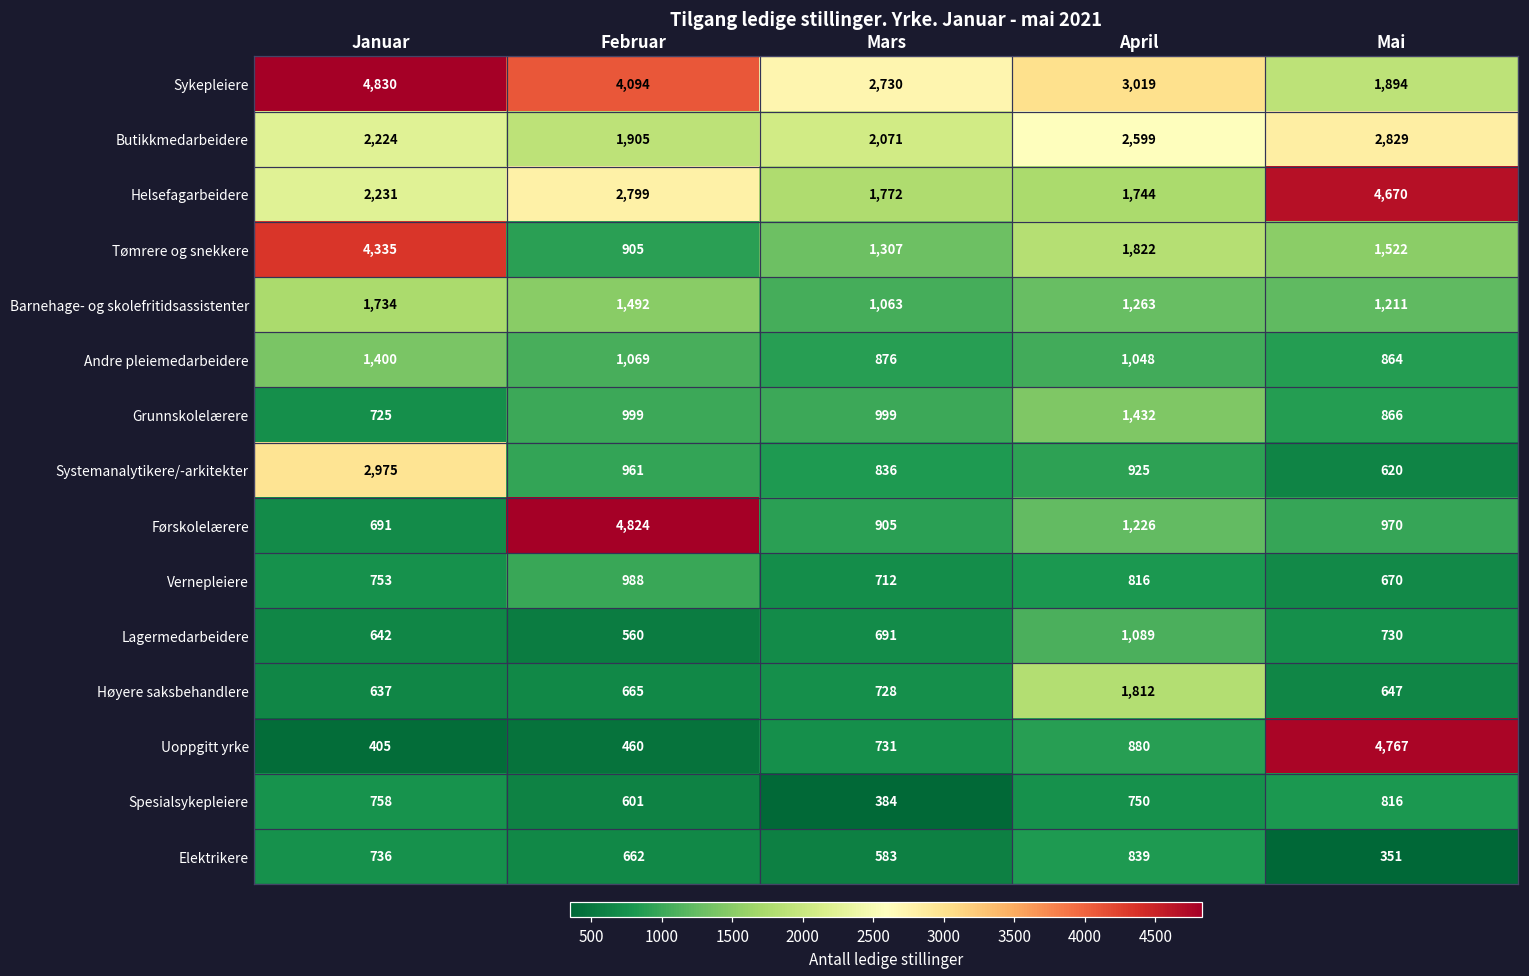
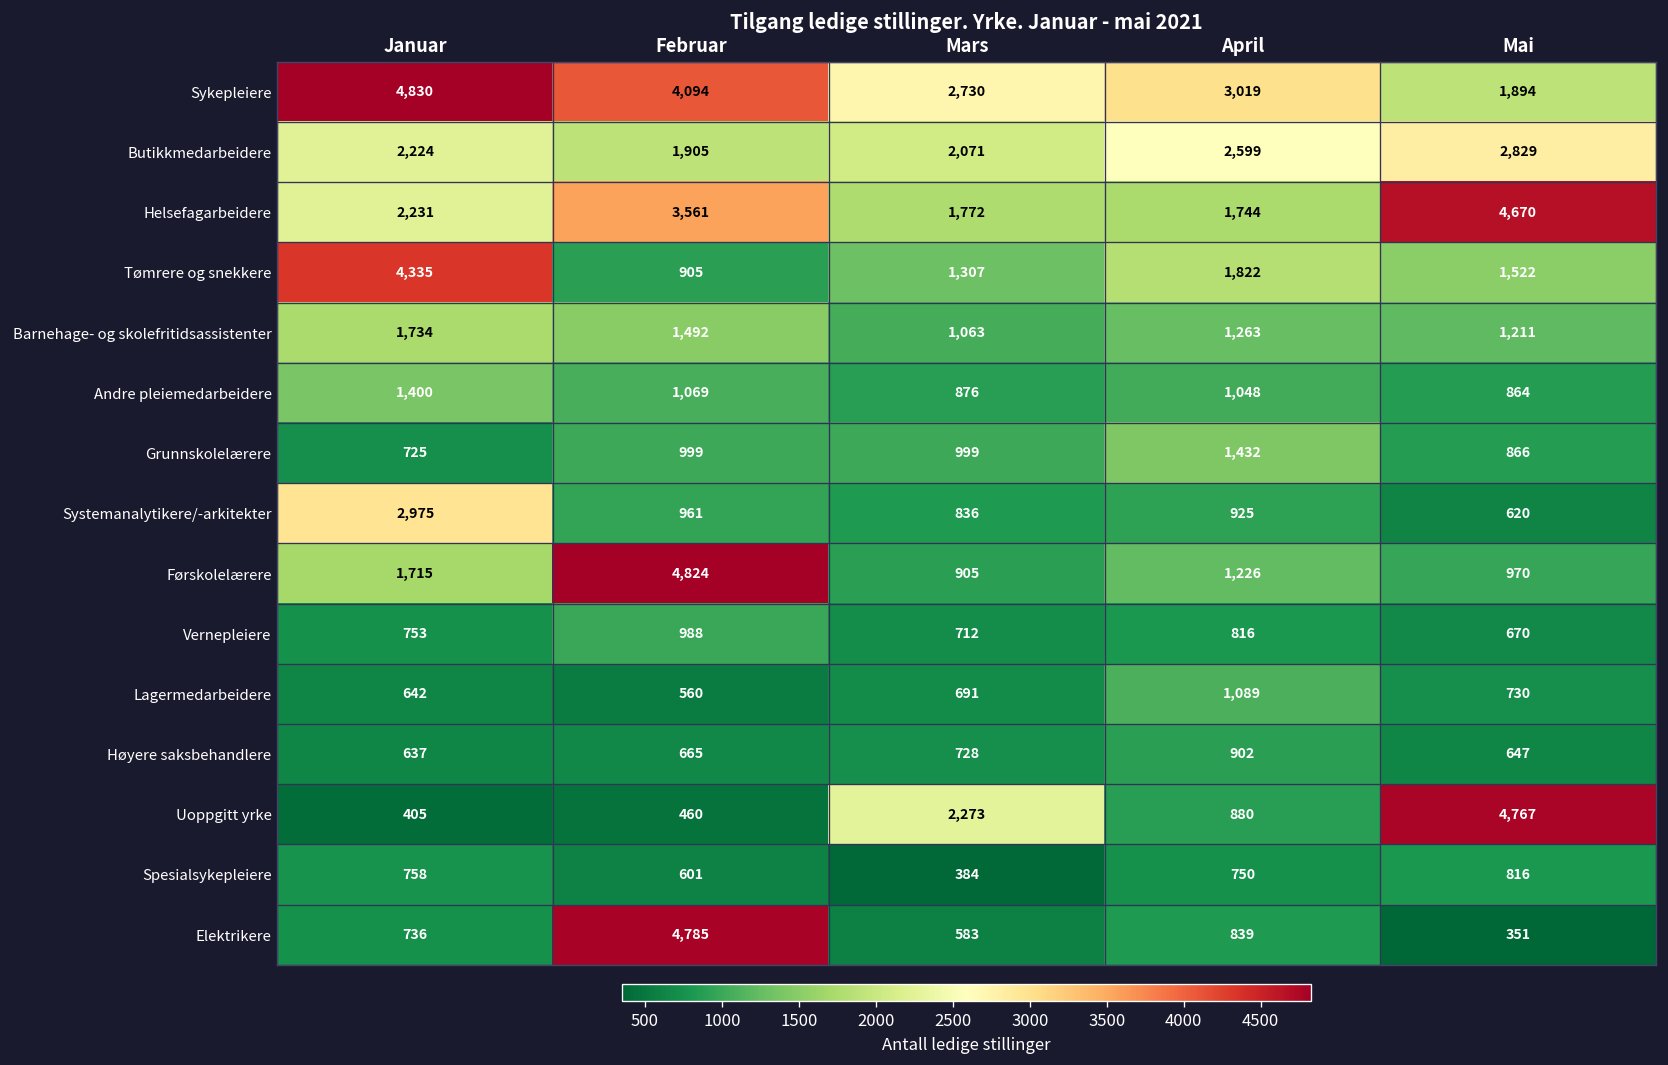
Helsefagarbeidere, Februar: 2,799 -> 3,561
Førskolelærere, Januar: 691 -> 1,715
Høyere saksbehandlere, April: 1,812 -> 902
Uoppgitt yrke, Mars: 731 -> 2,273
Elektrikere, Februar: 662 -> 4,785
